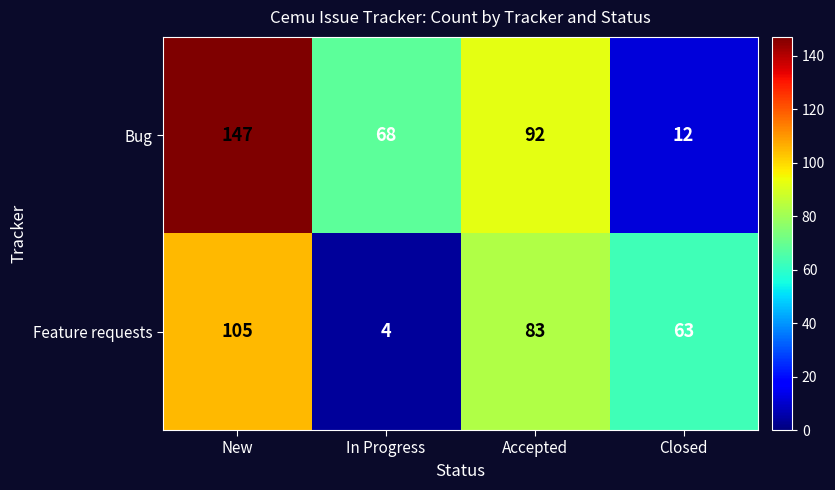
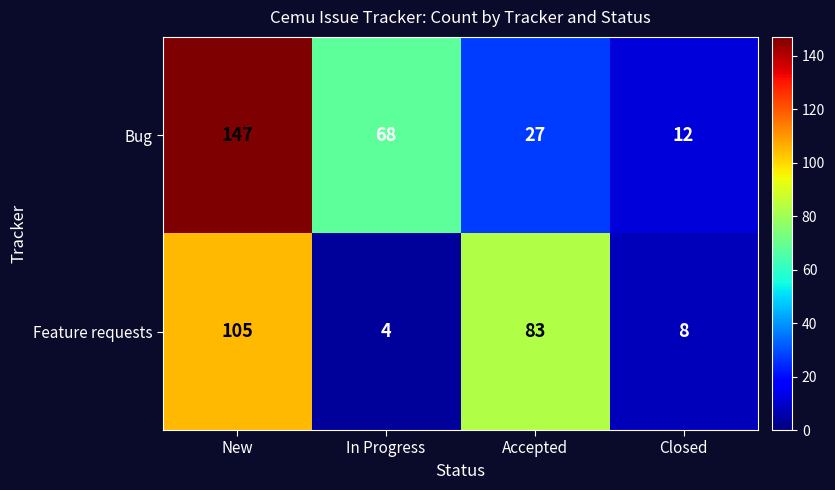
Bug, Accepted: 92 -> 27
Feature requests, Closed: 63 -> 8
